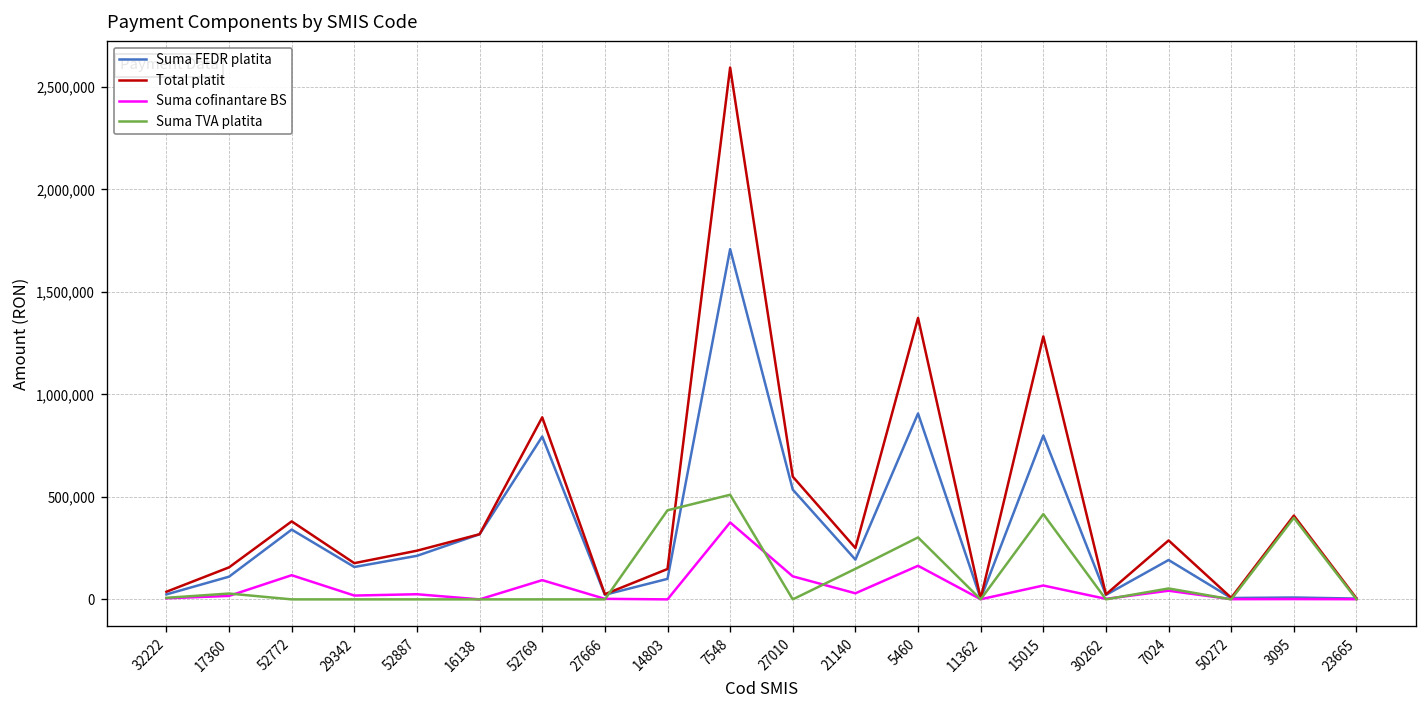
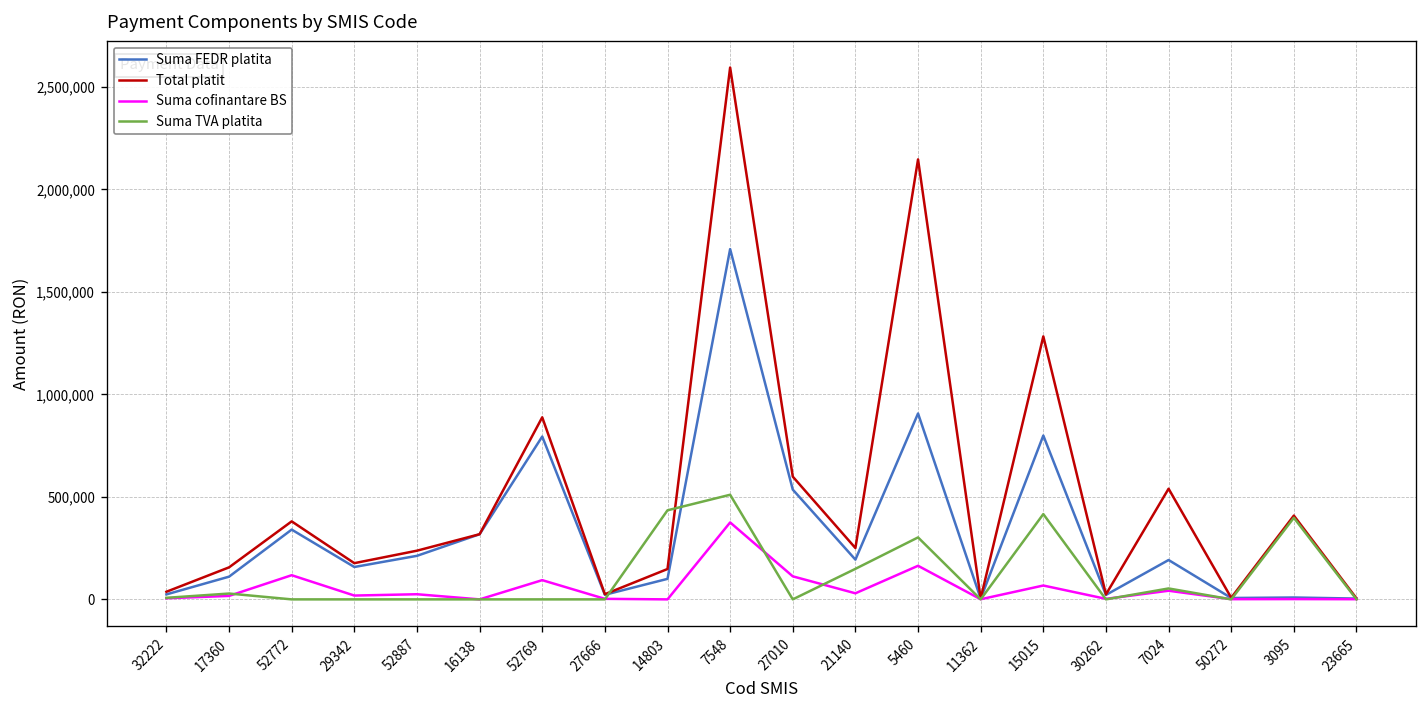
Total platit, 5460: 1,370,000 -> 2,150,000
Total platit, 7024: 290,000 -> 540,000
